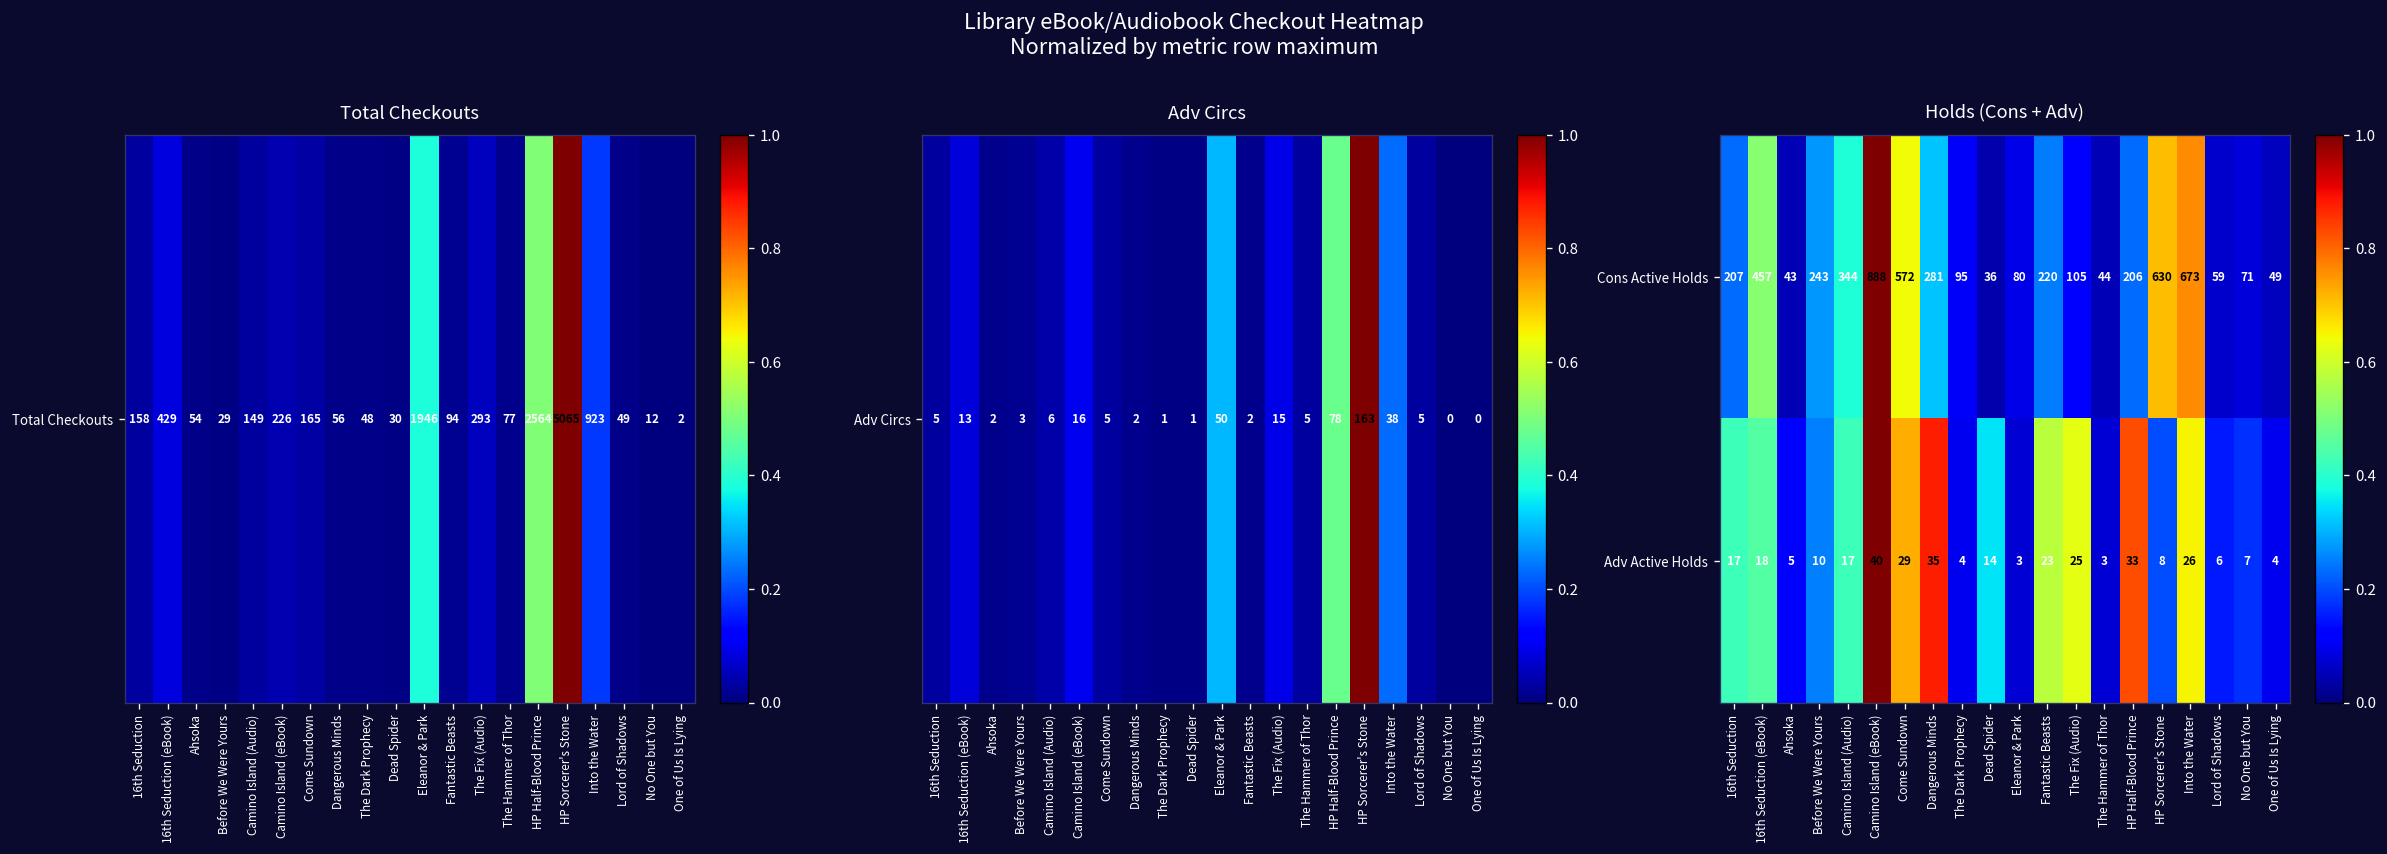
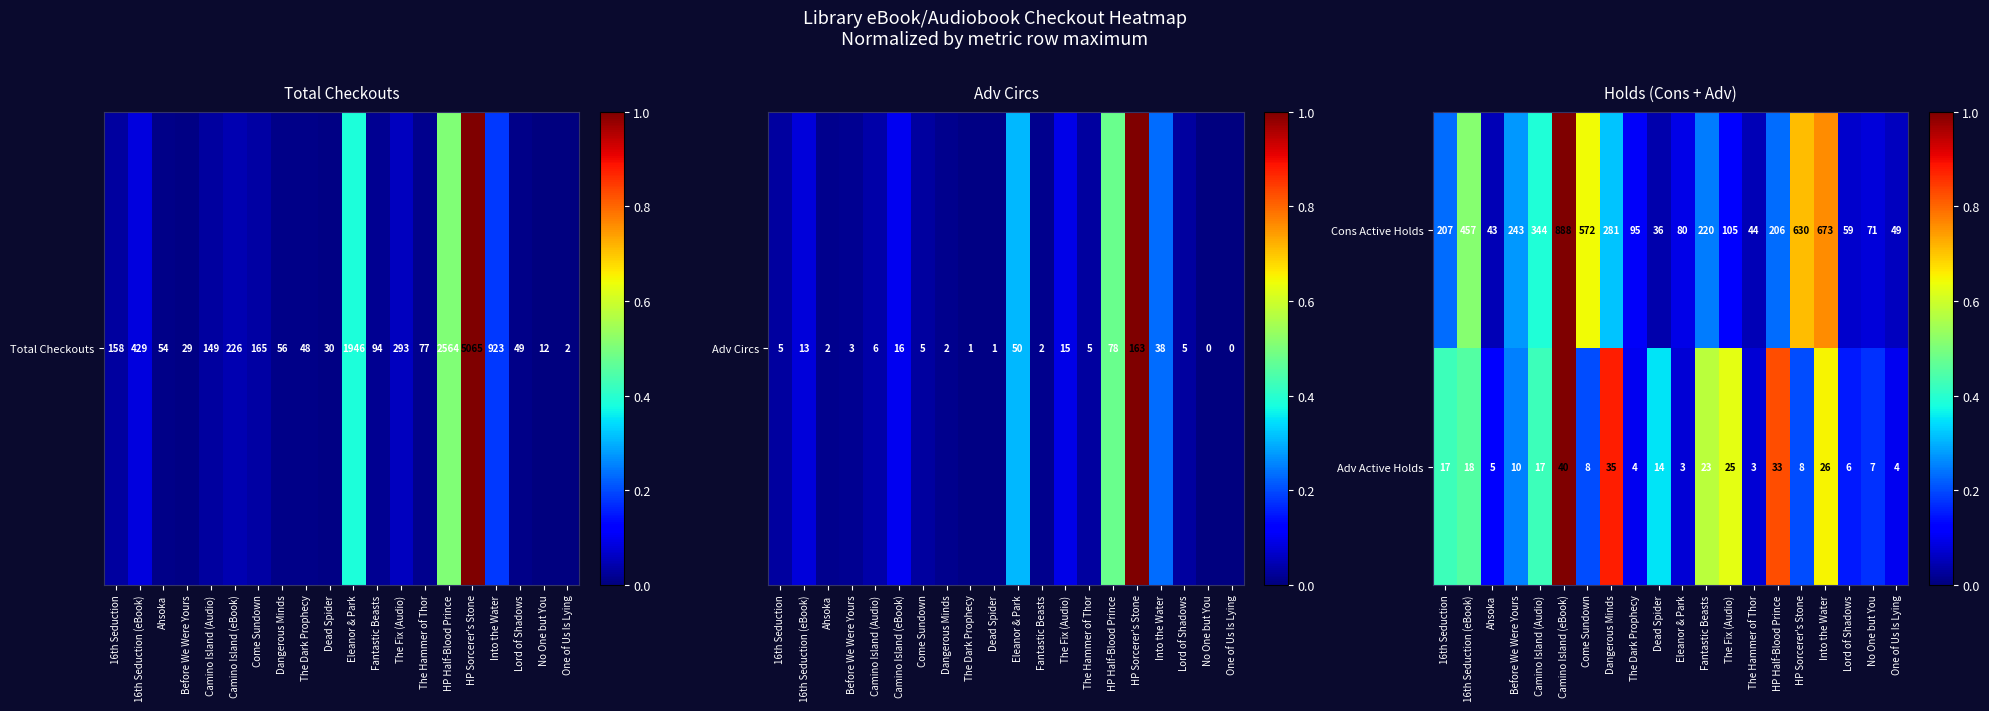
Adv Active Holds, Come Sundown: 29 -> 8
